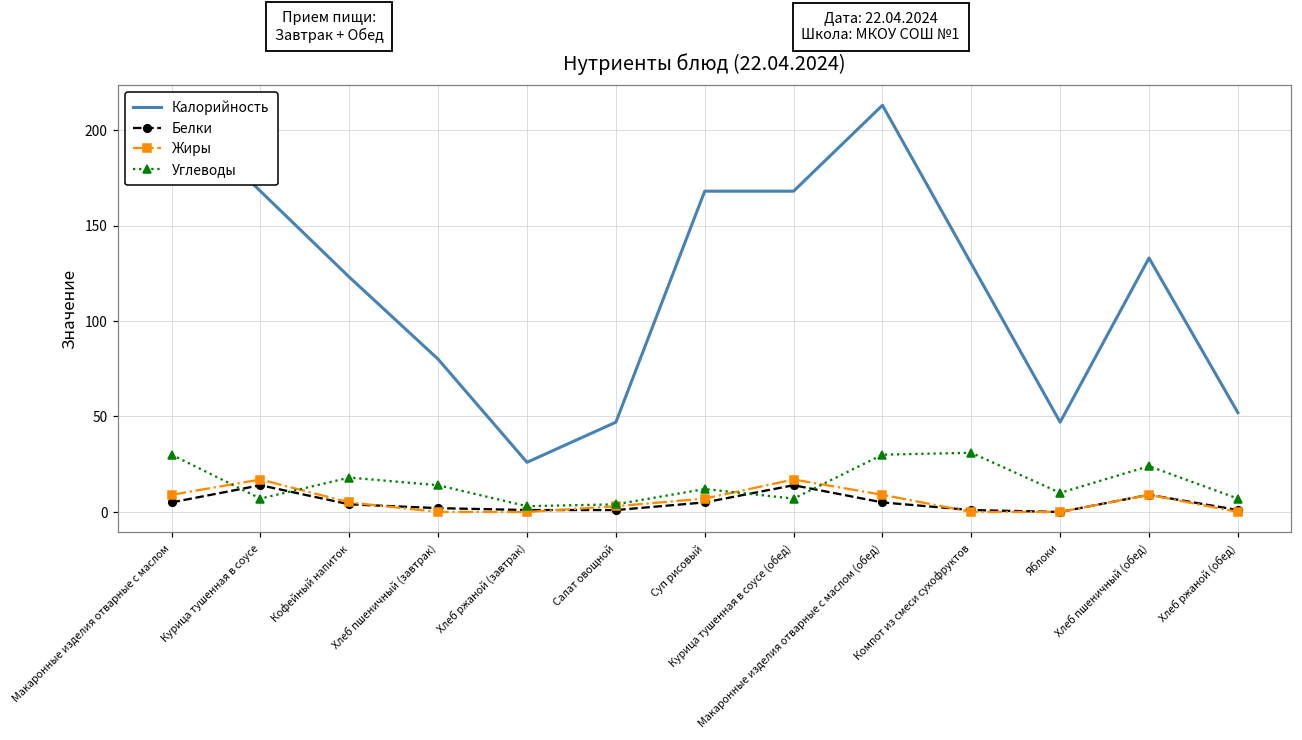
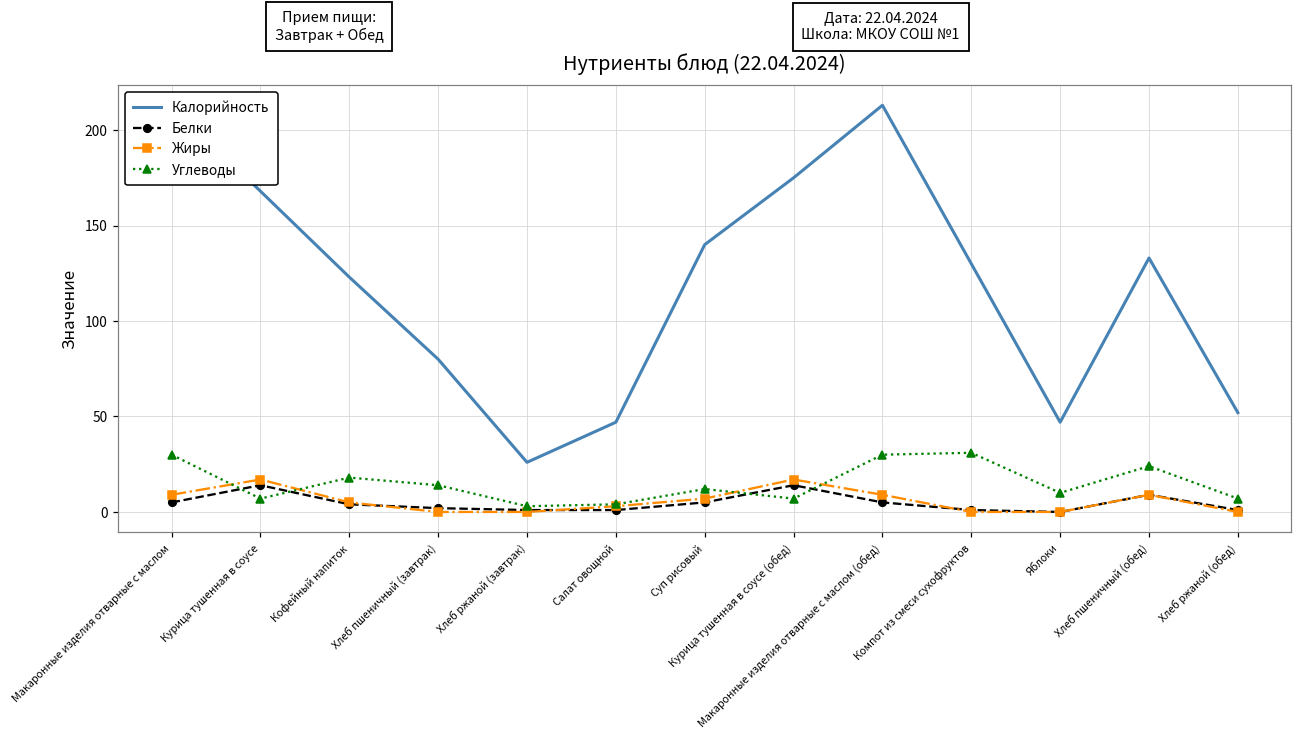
Калорийность, Суп рисовый: 168 -> 140
Калорийность, Курица тушенная в соусе (обед): 168 -> 175
